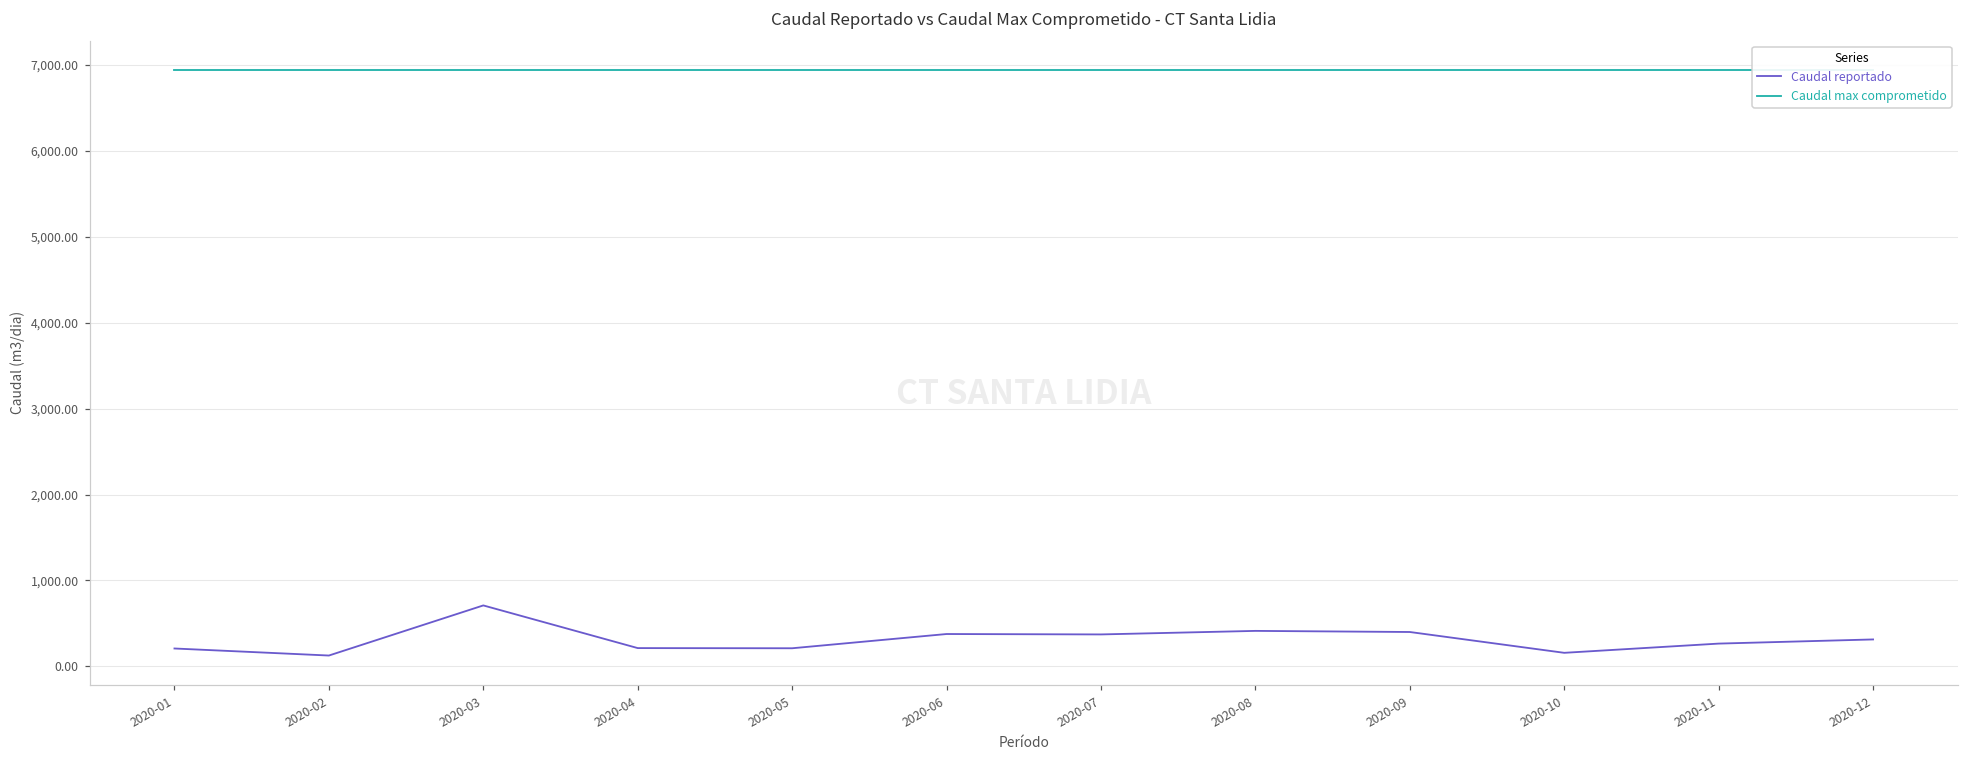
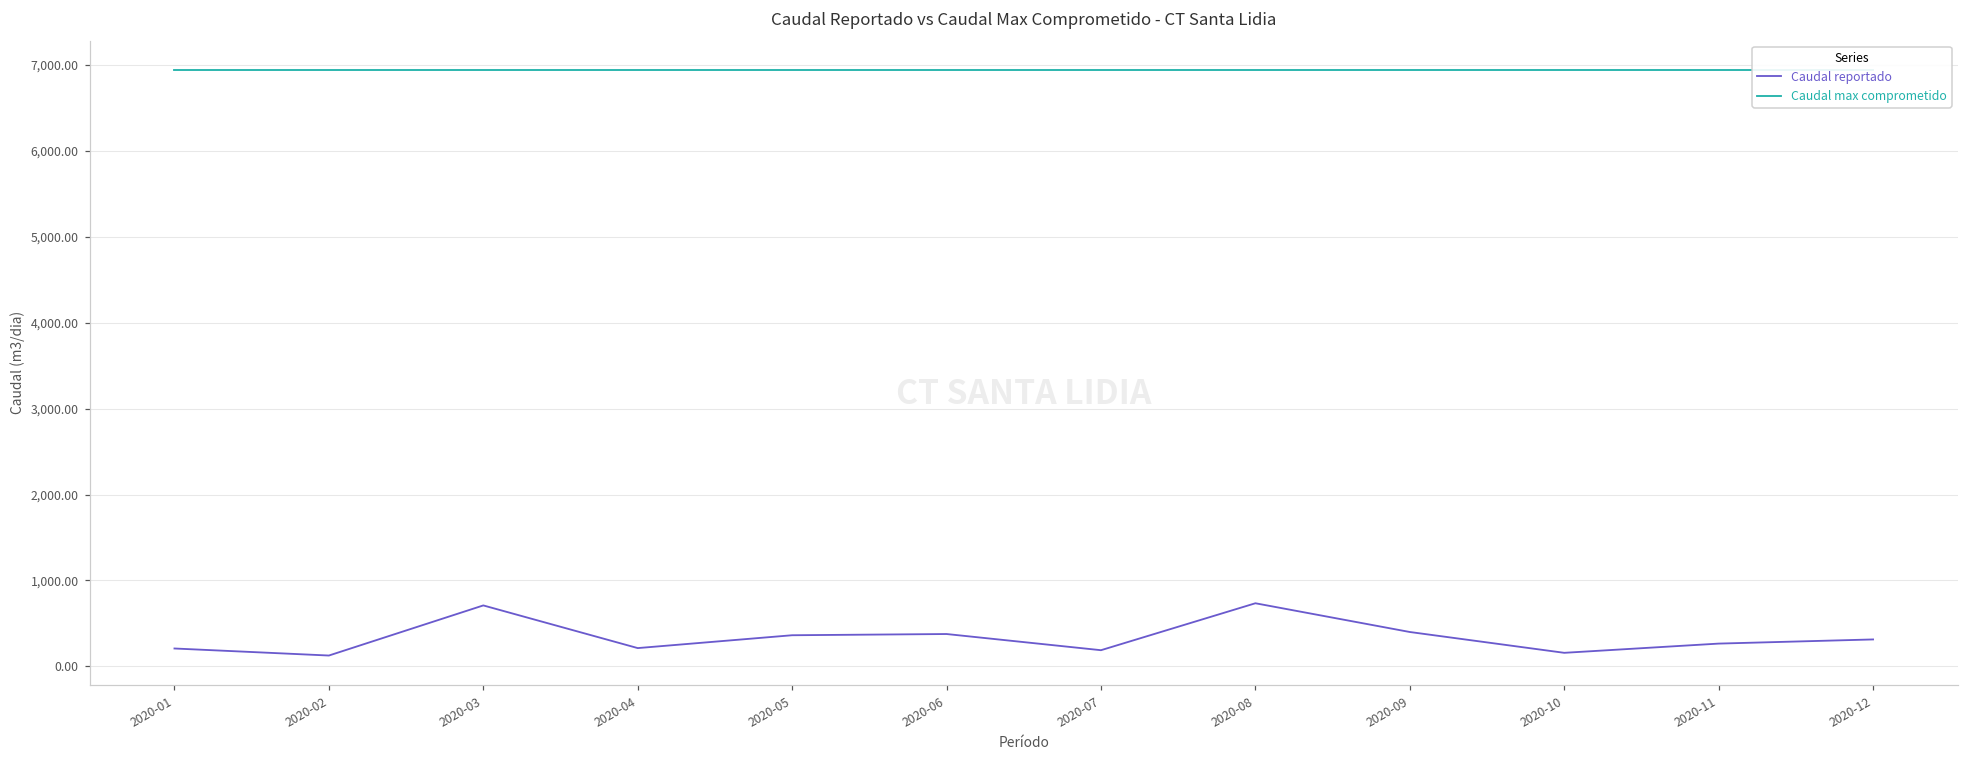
Caudal reportado, 2020-05: 200 -> 400
Caudal reportado, 2020-07: 400 -> 200
Caudal reportado, 2020-08: 400 -> 700
